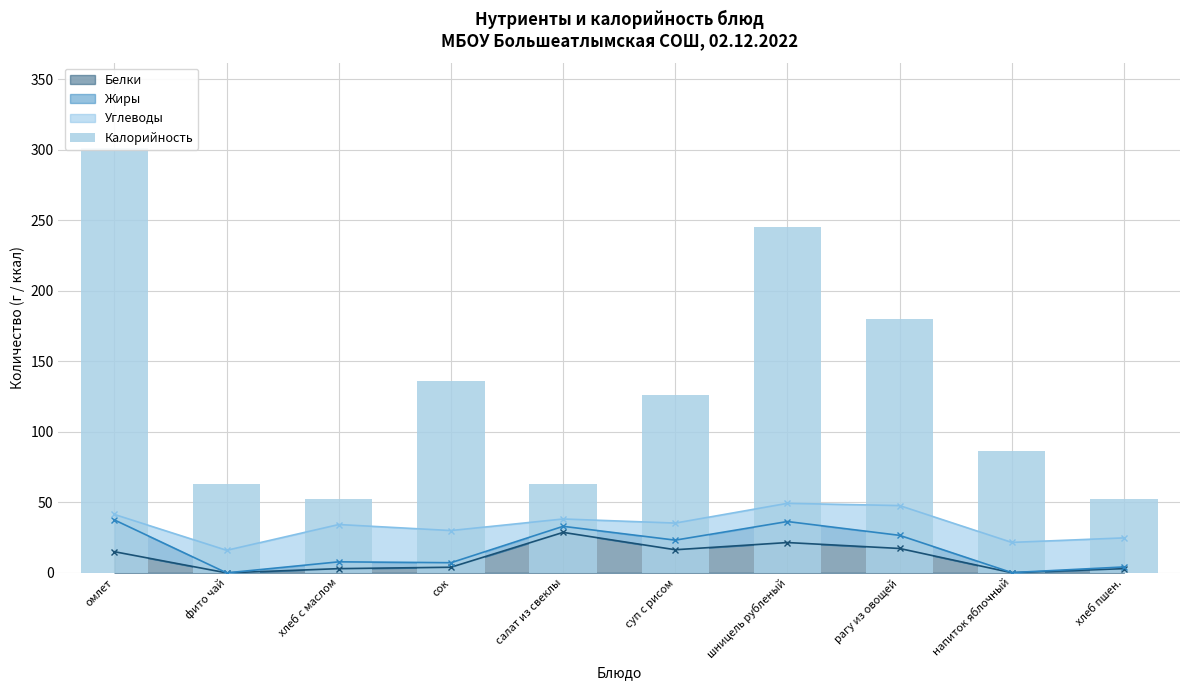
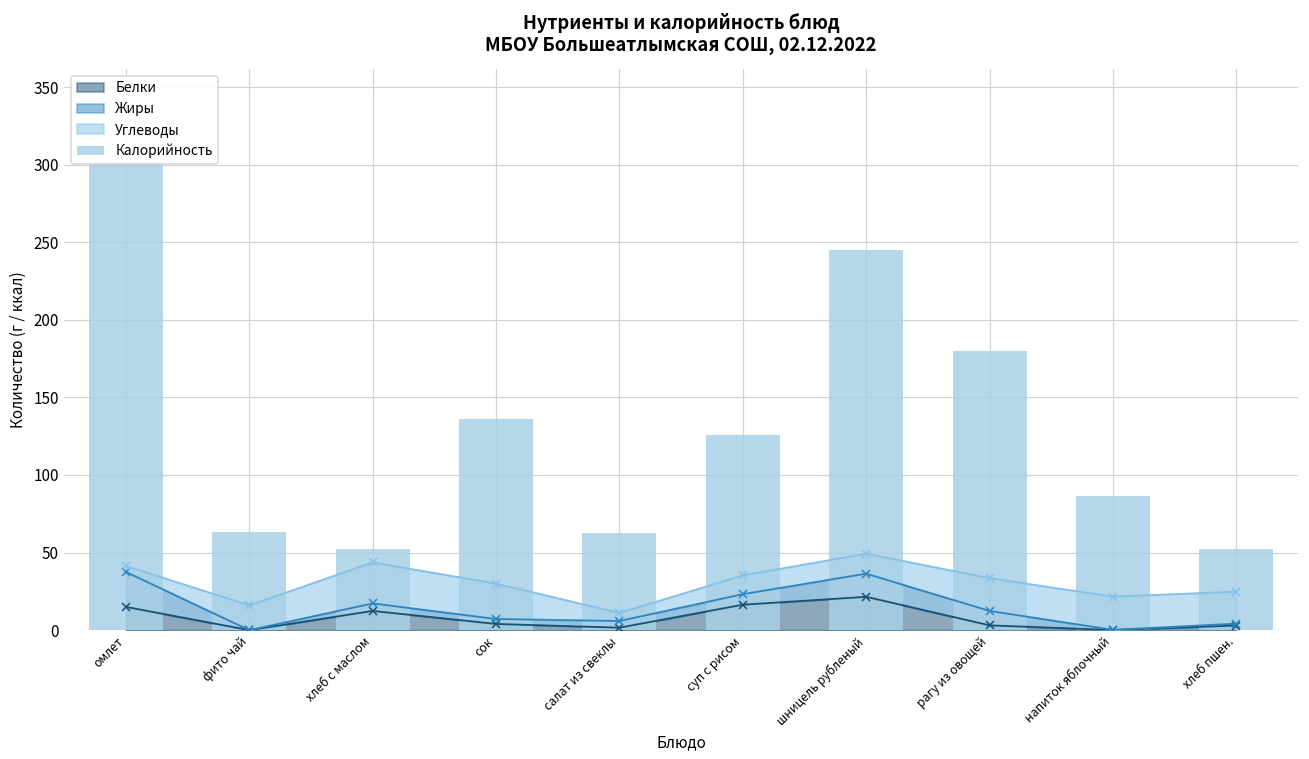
Белки, хлеб с маслом: 3 -> 12
Белки, салат из свеклы: 29 -> 2
Белки, рагу из овощей: 17 -> 3
